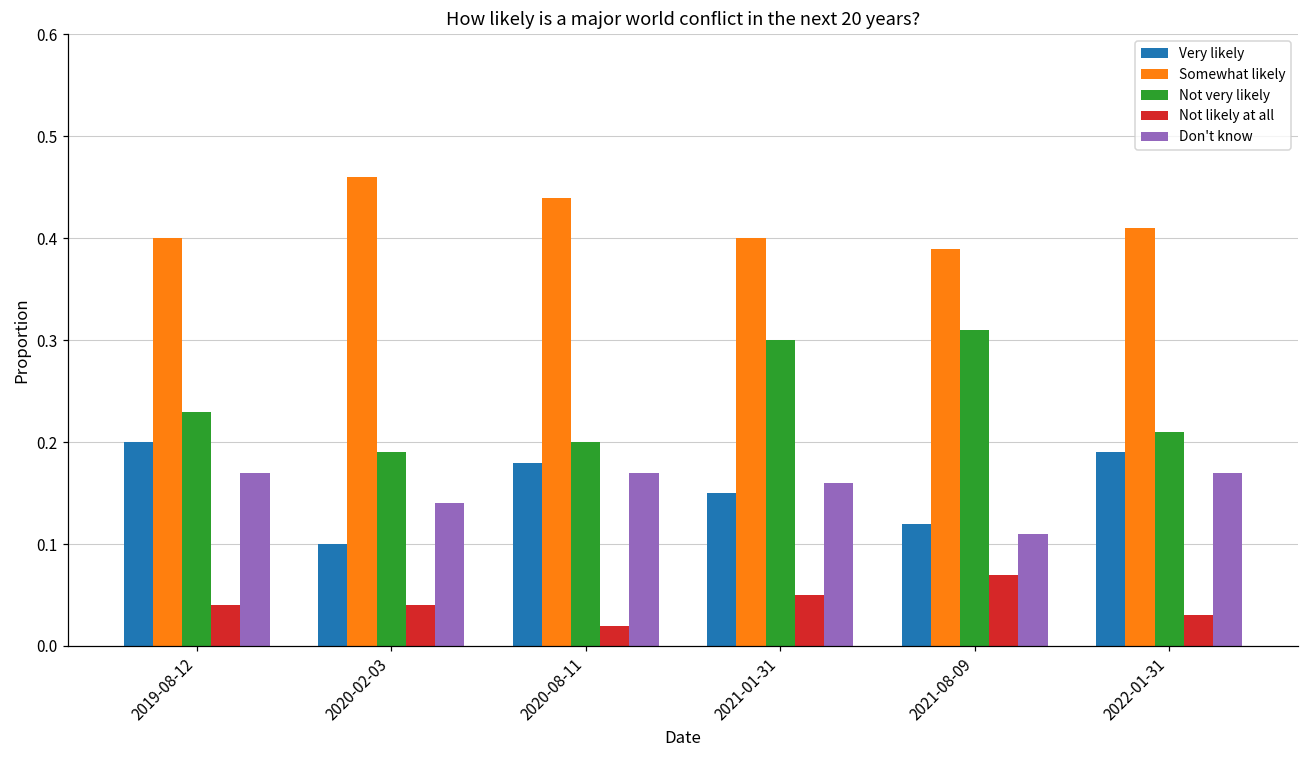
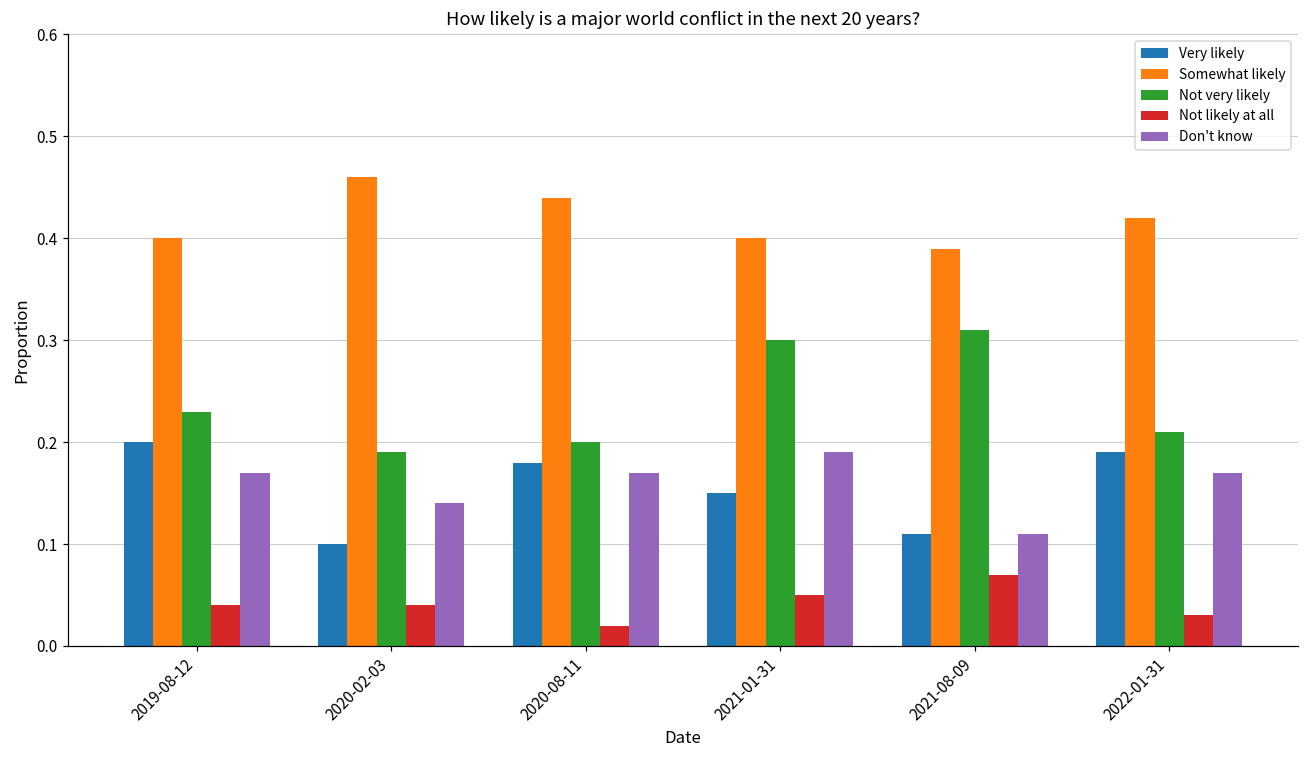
Don't know, 2021-01-31: 0.16 -> 0.19
Very likely, 2021-08-09: 0.12 -> 0.11
Somewhat likely, 2022-01-31: 0.41 -> 0.42
